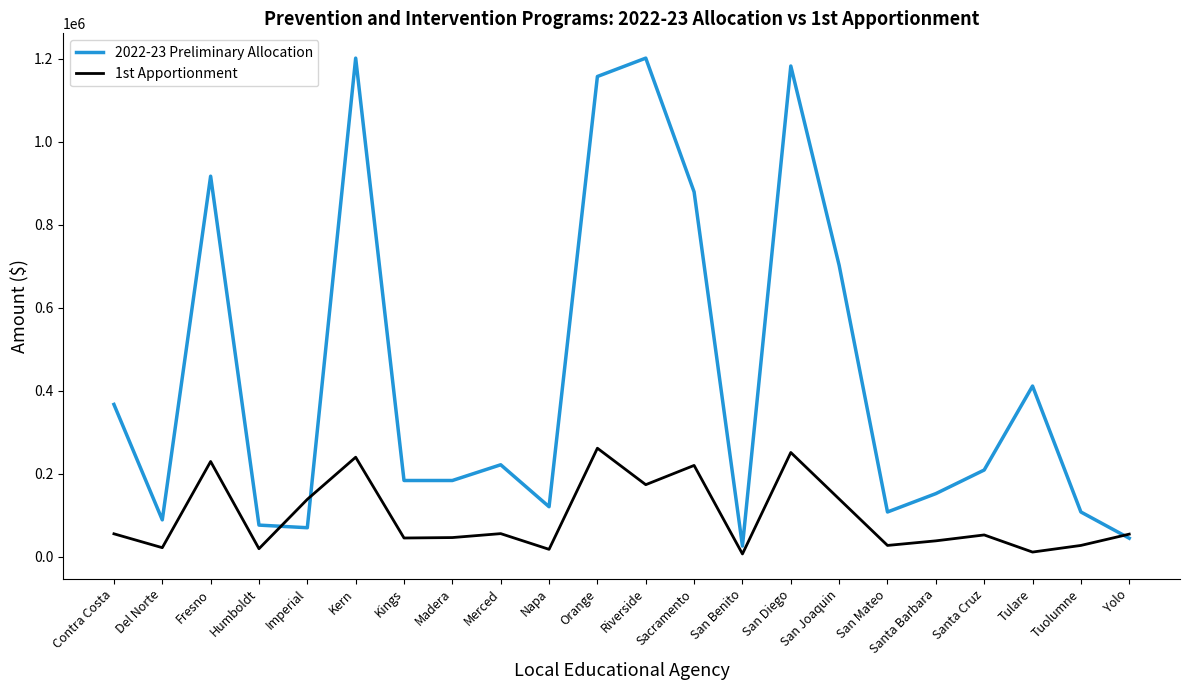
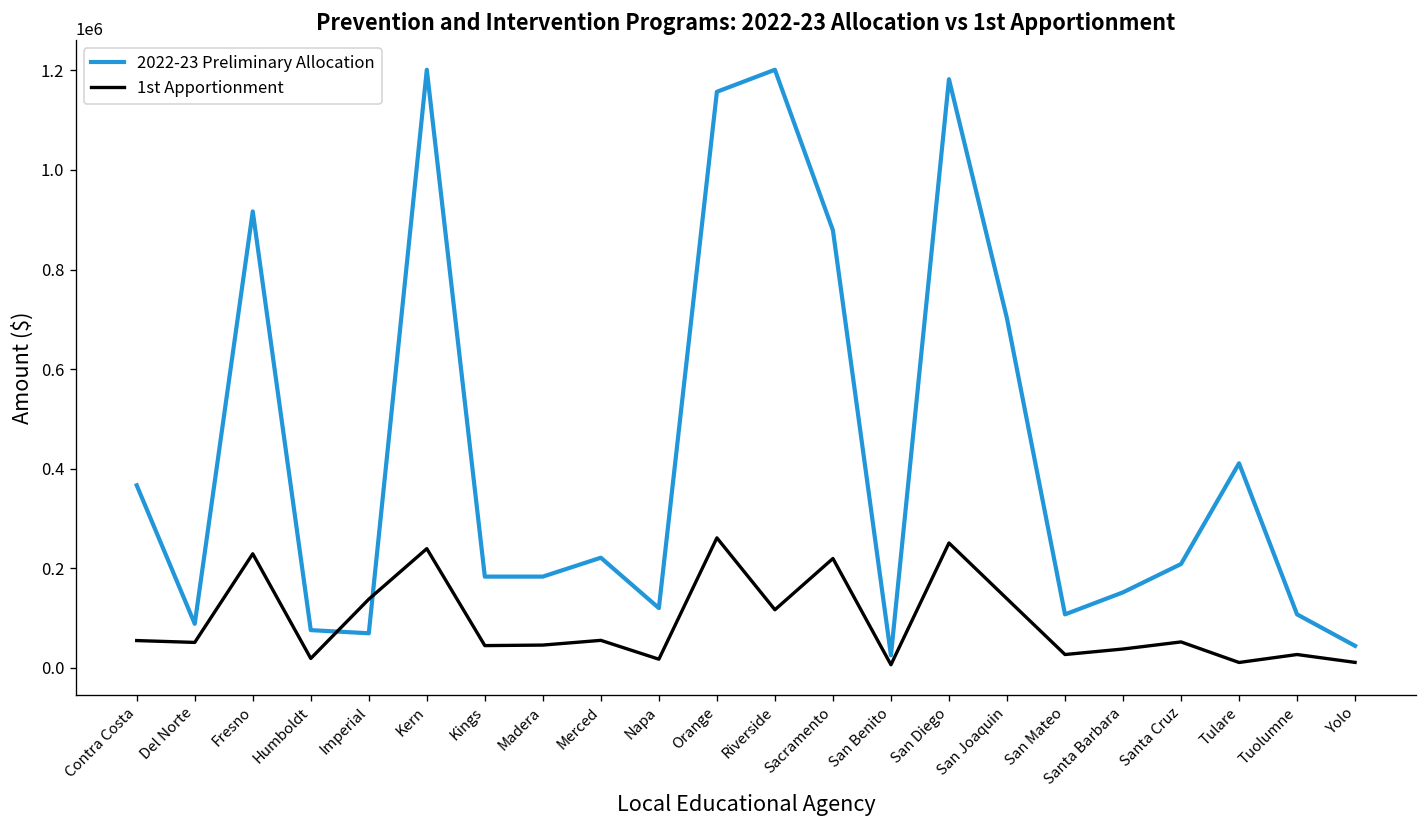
1st Apportionment, Del Norte: 20000 -> 50000
1st Apportionment, Riverside: 170000 -> 120000
1st Apportionment, Yolo: 50000 -> 10000
